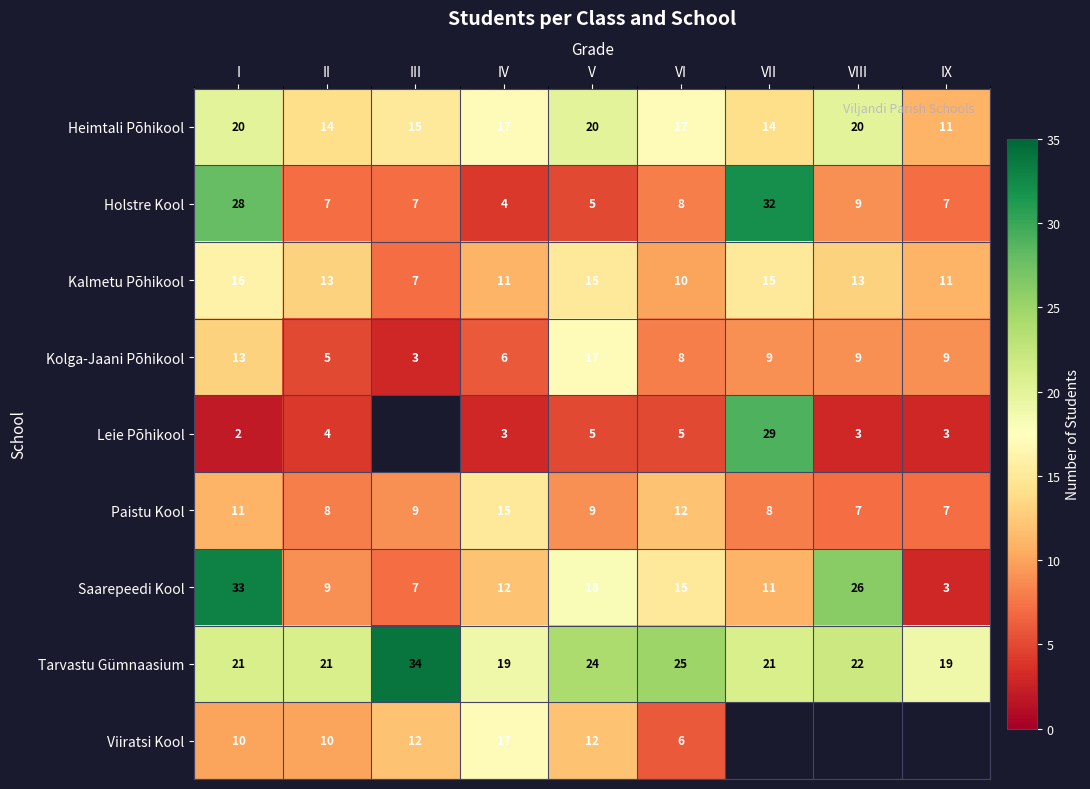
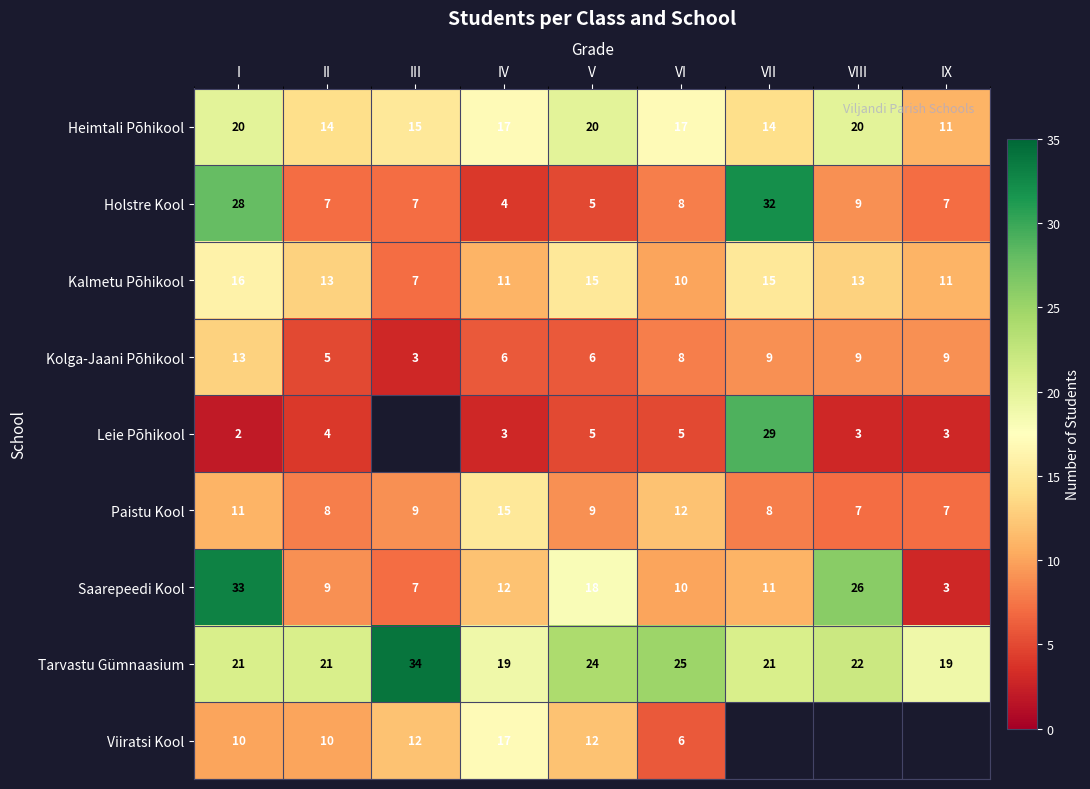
Kolga-Jaani Põhikool, V: 17 -> 6
Saarepeedi Kool, VI: 15 -> 10
